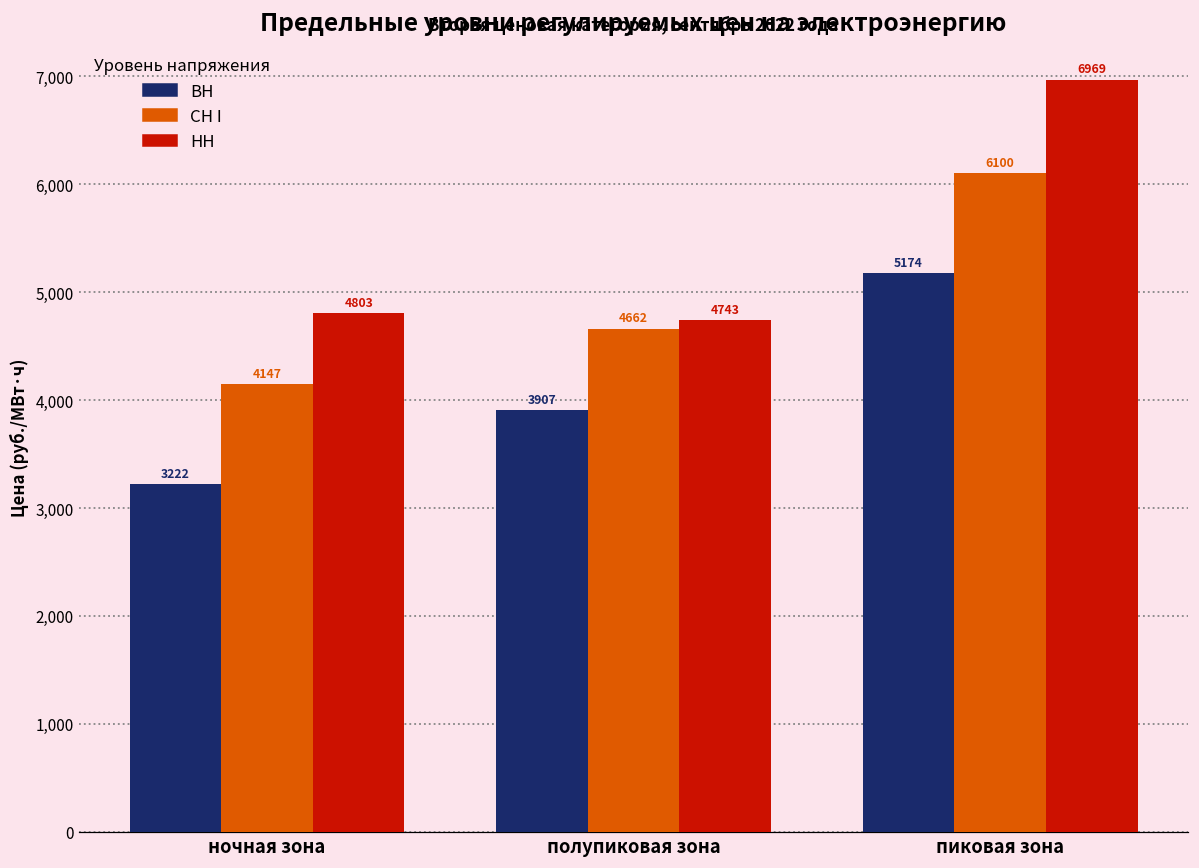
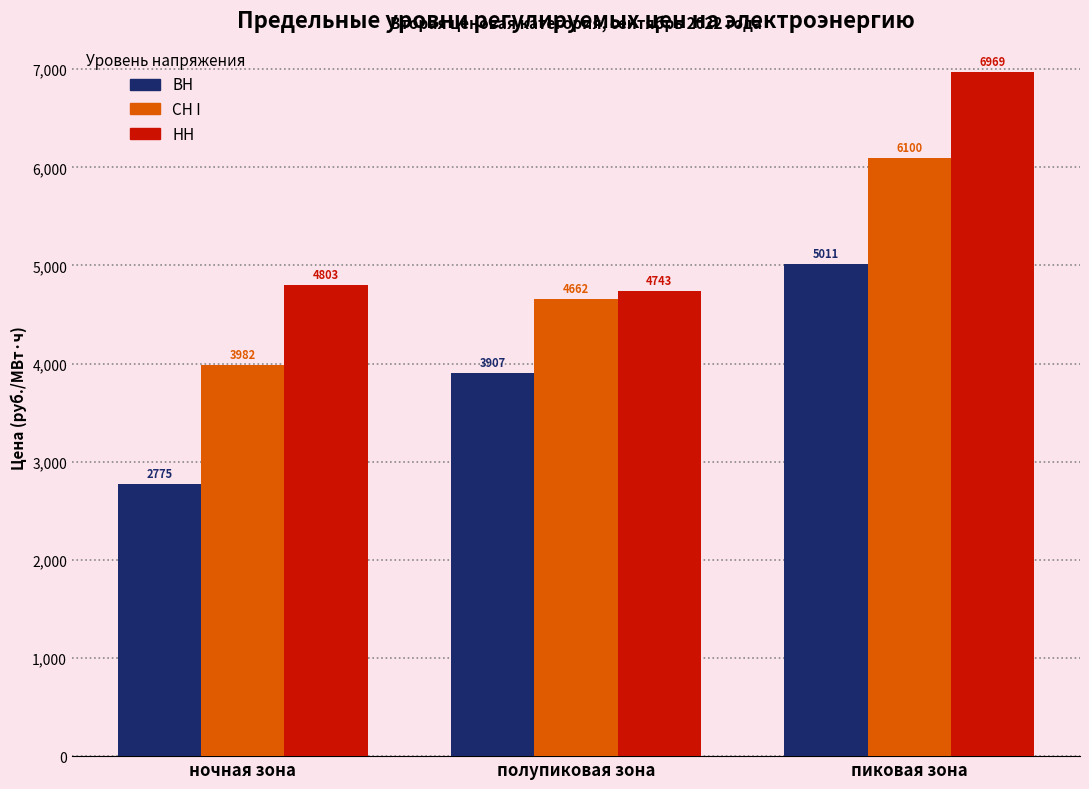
ВН, ночная зона: 3222 -> 2775
СН I, ночная зона: 4147 -> 3982
ВН, пиковая зона: 5174 -> 5011
